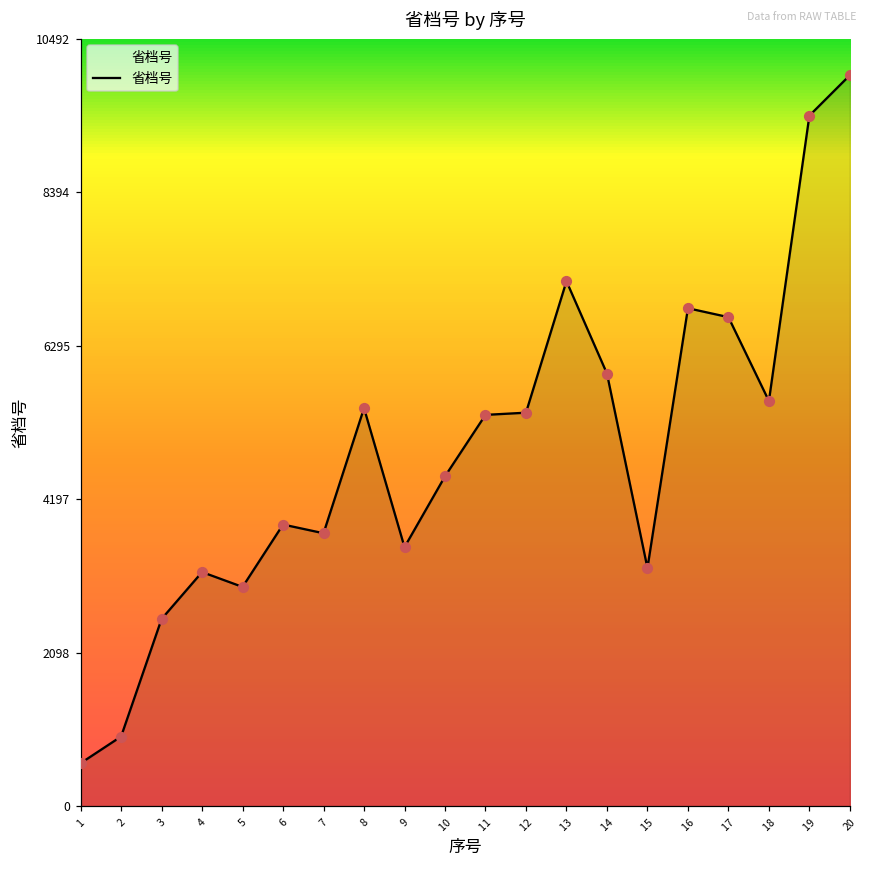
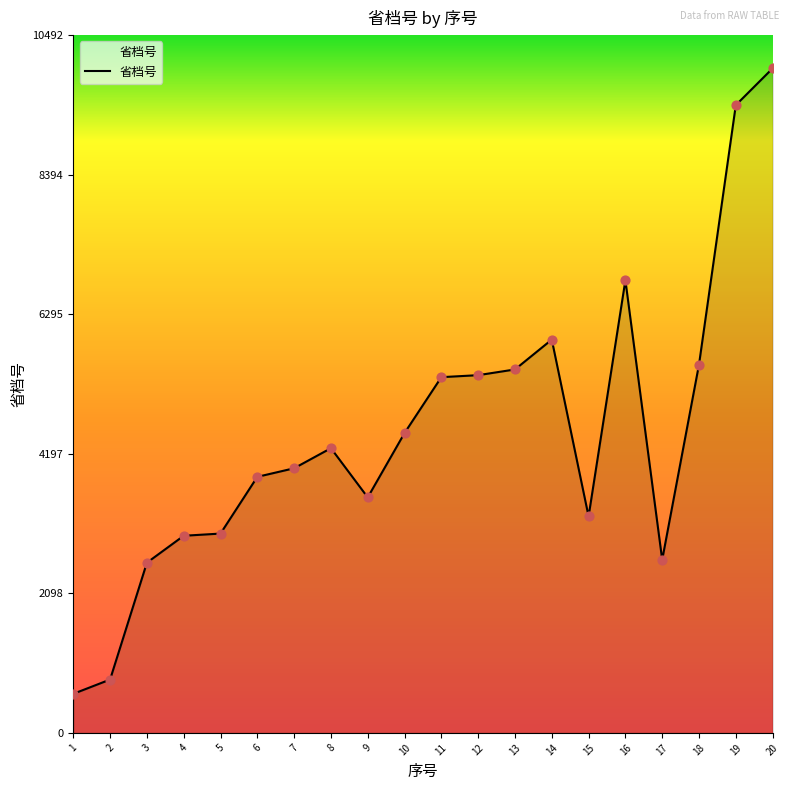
2: 1000 -> 800
4: 3200 -> 3000
7: 3700 -> 4000
8: 5400 -> 4300
13: 7200 -> 5500
17: 6700 -> 2600
